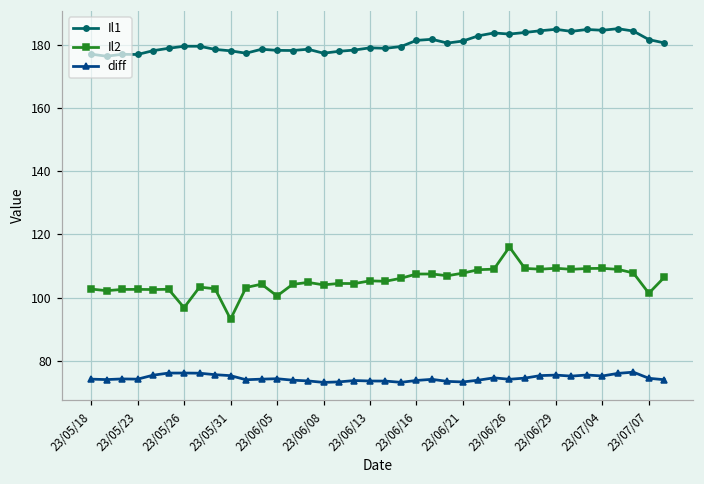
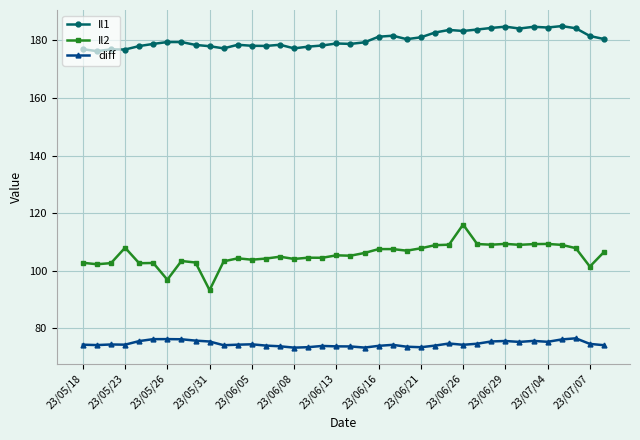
Il2, 23/05/23: 103 -> 108
Il2, 23/06/05: 101 -> 104
